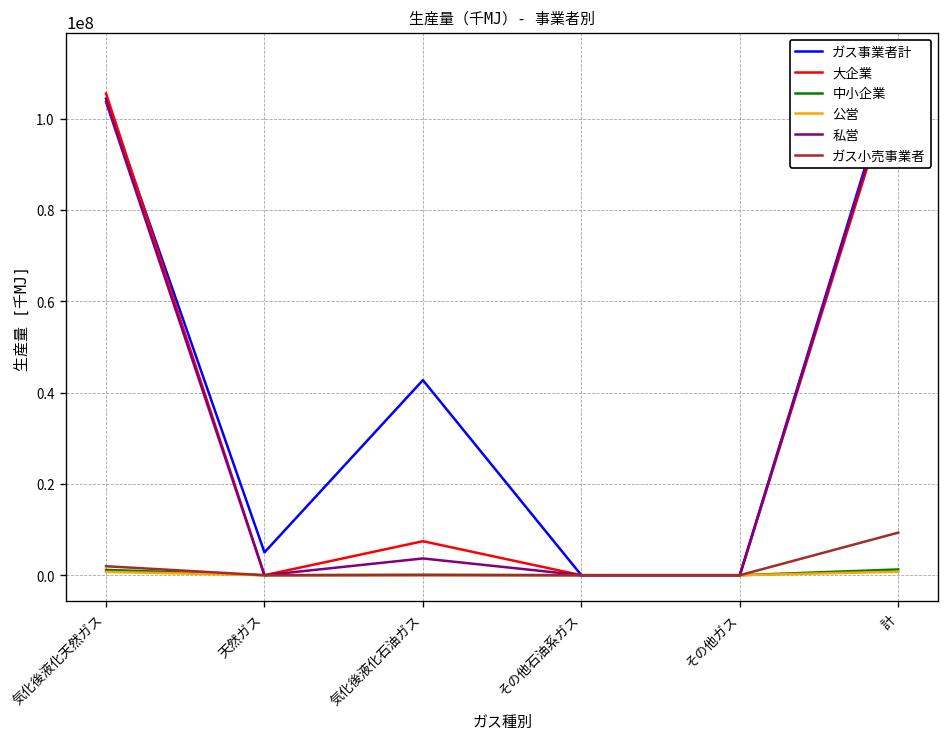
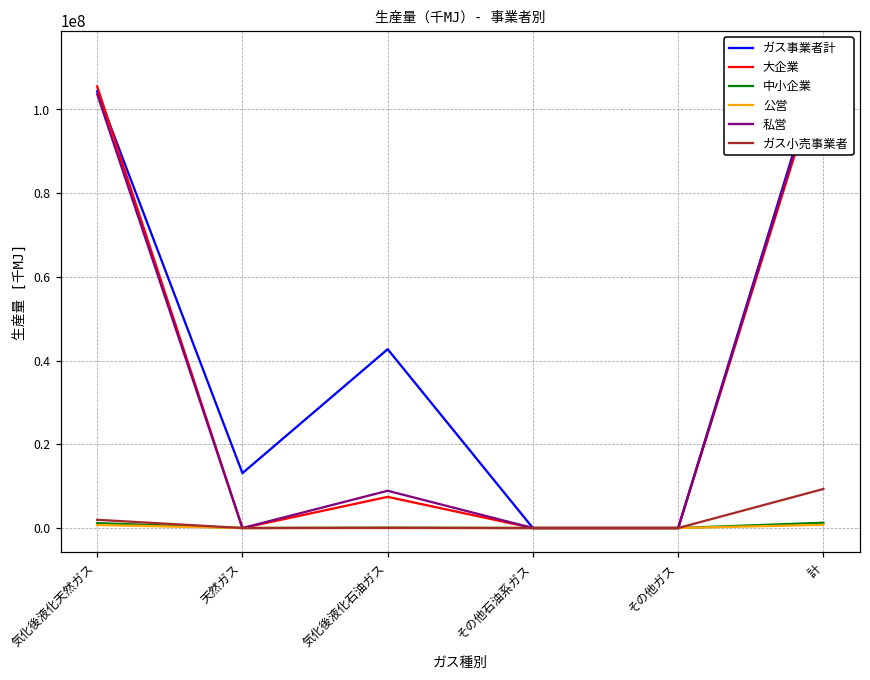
ガス事業者計, 天然ガス: 5000000 -> 13000000
私営, 気化後液化石油ガス: 4000000 -> 9000000
